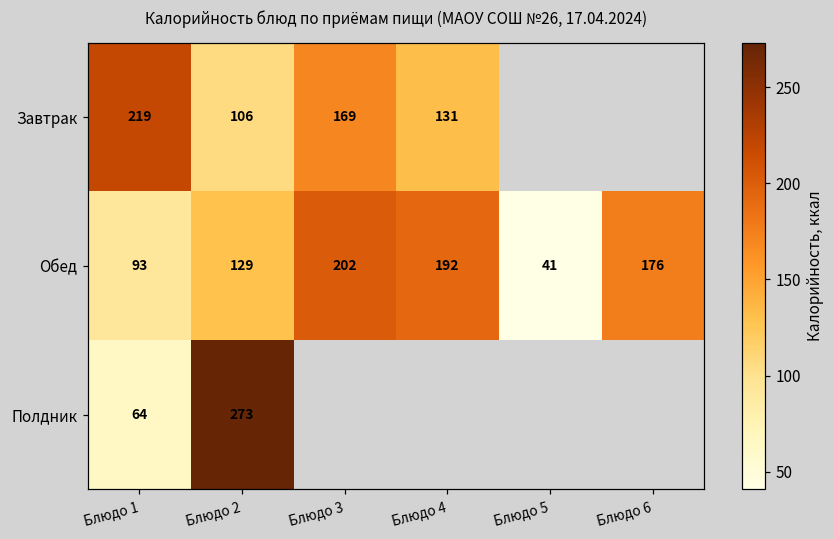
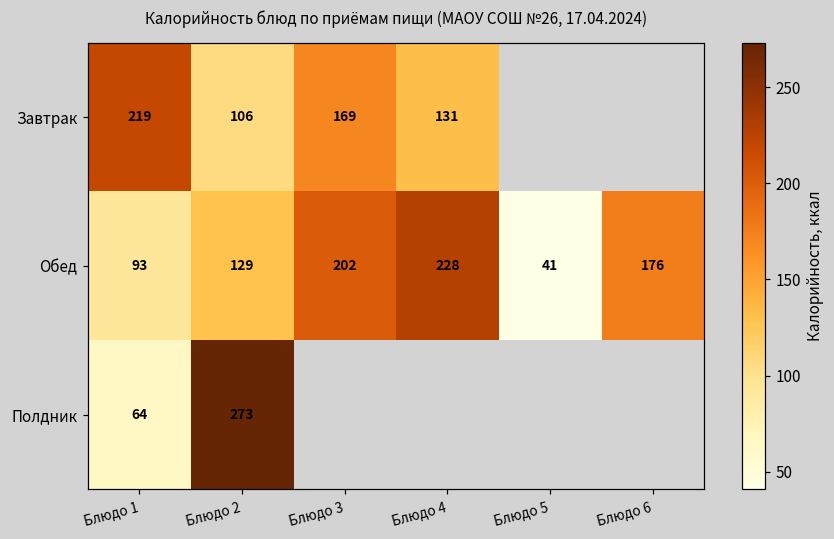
Обед, Блюдо 4: 192 -> 228
